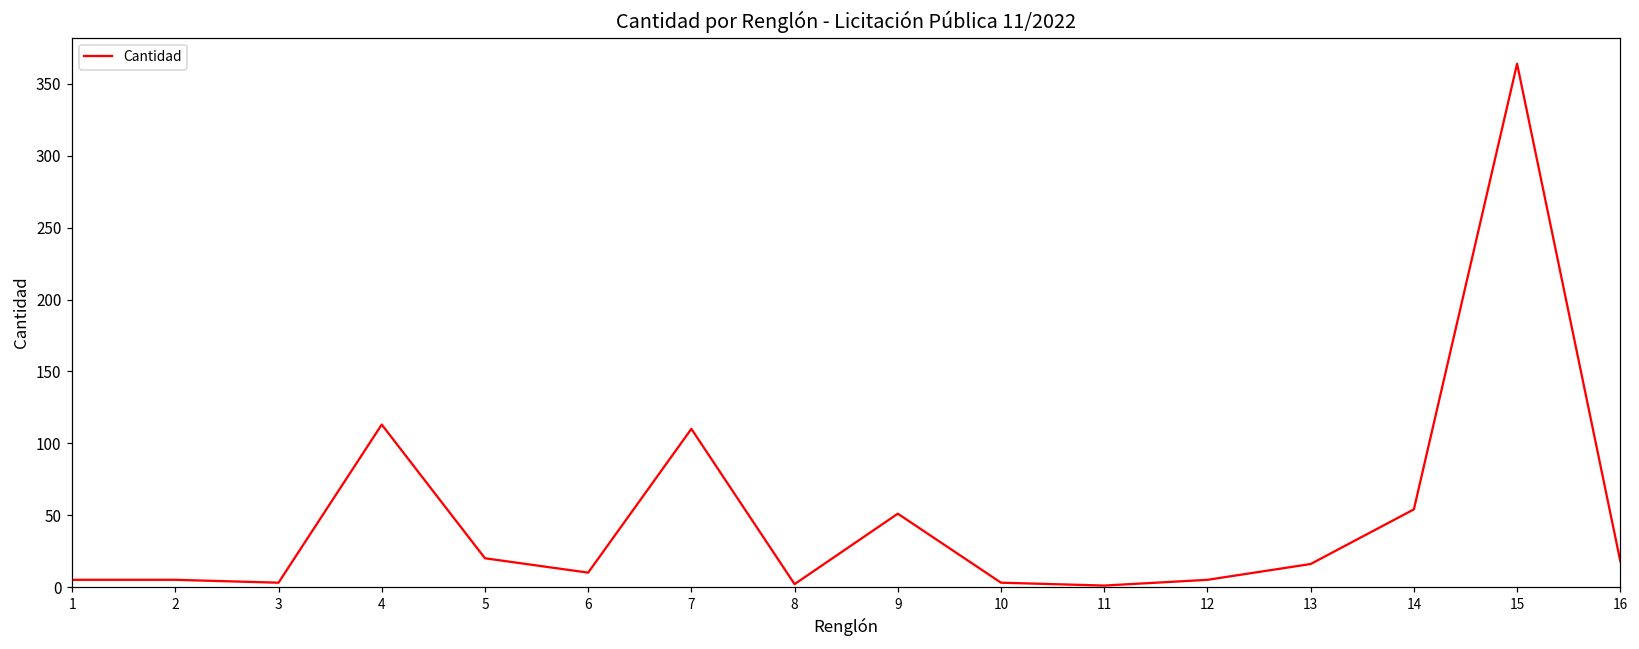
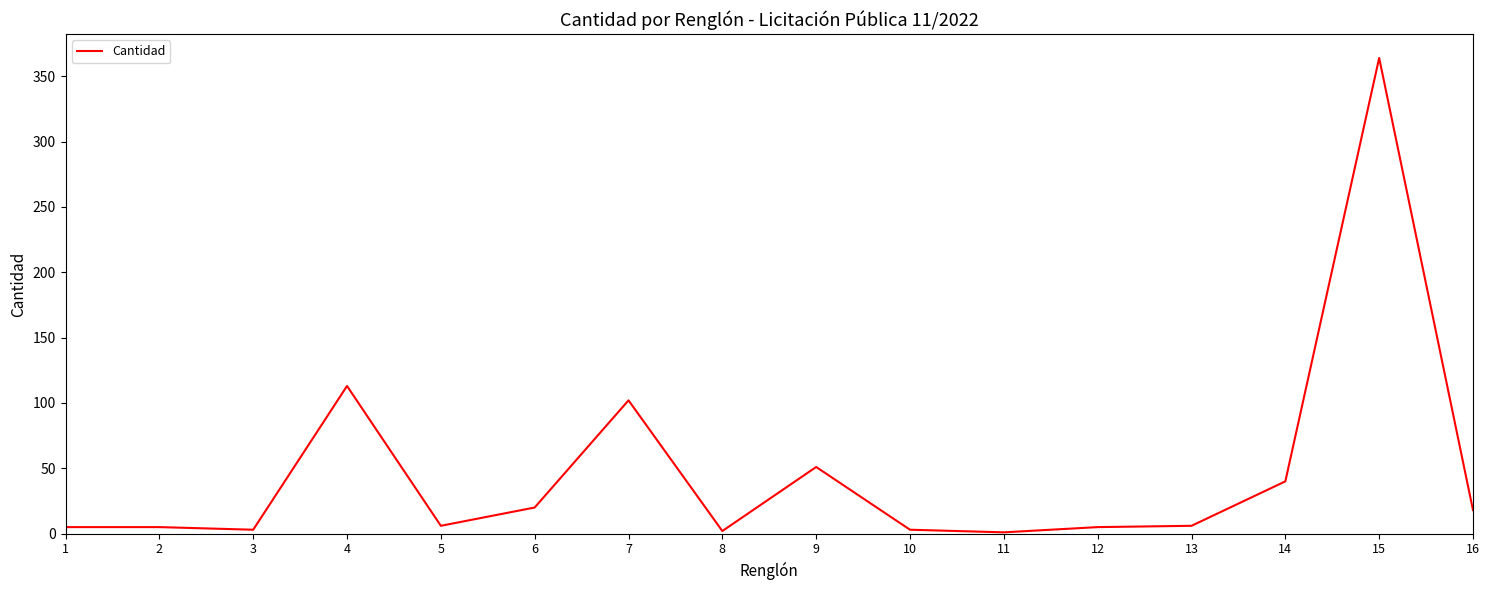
5: 20 -> 6
6: 10 -> 20
7: 110 -> 102
13: 16 -> 6
14: 54 -> 40
